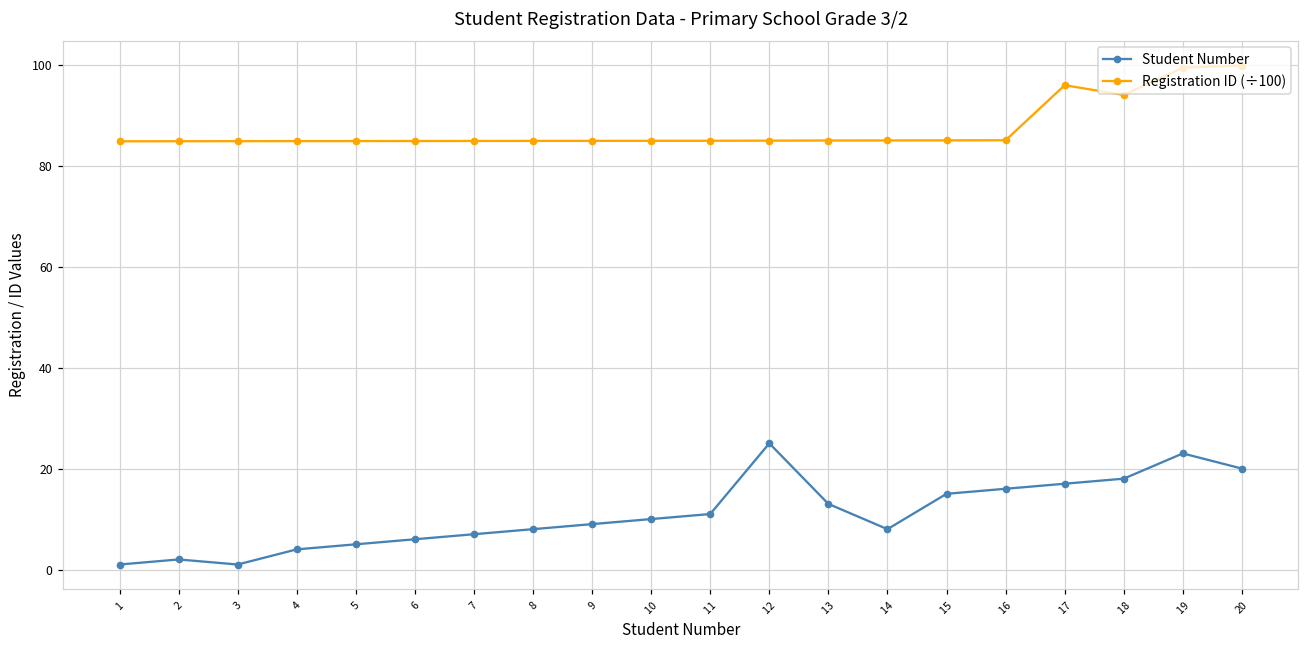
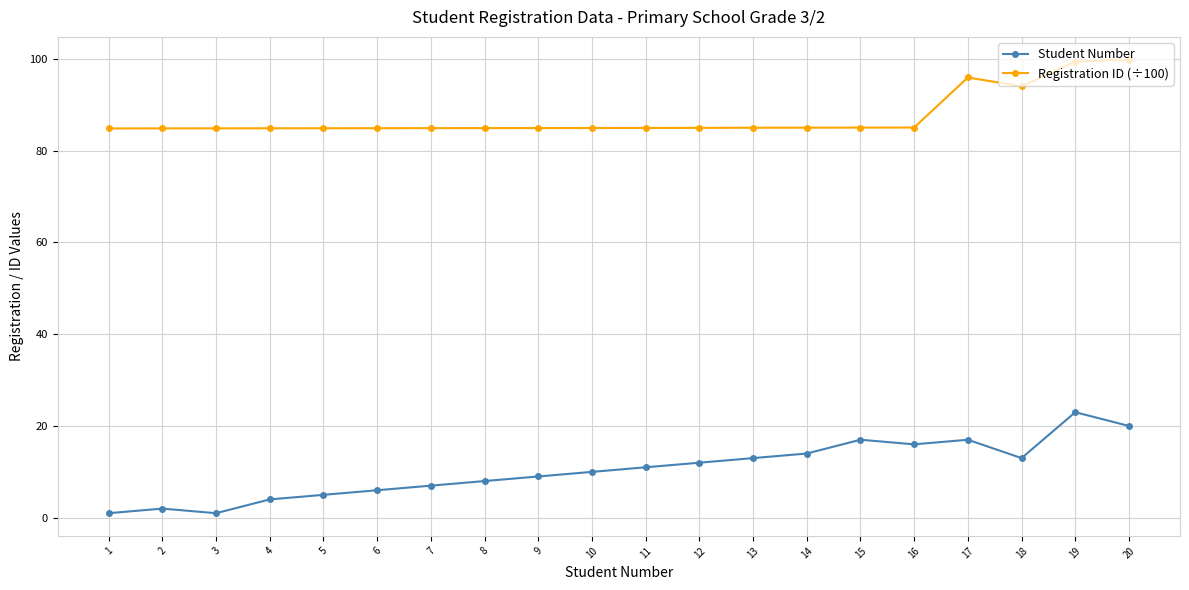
Student Number, 12: 25 -> 12
Student Number, 14: 8 -> 14
Student Number, 15: 15 -> 17
Student Number, 18: 18 -> 13
